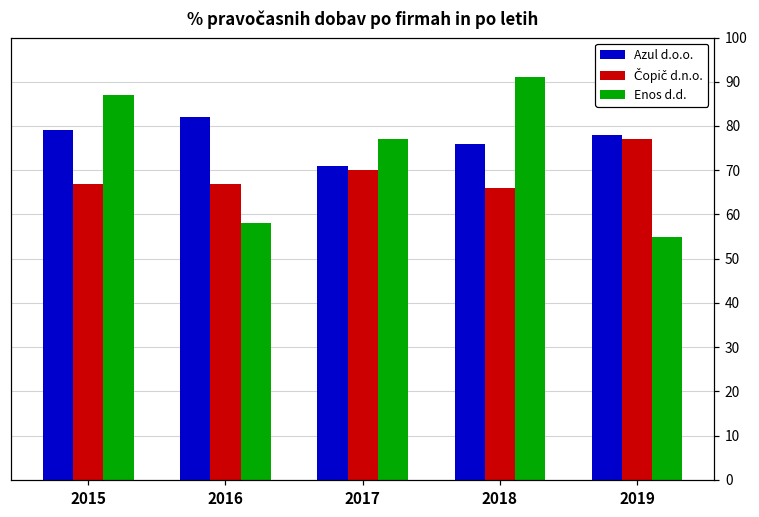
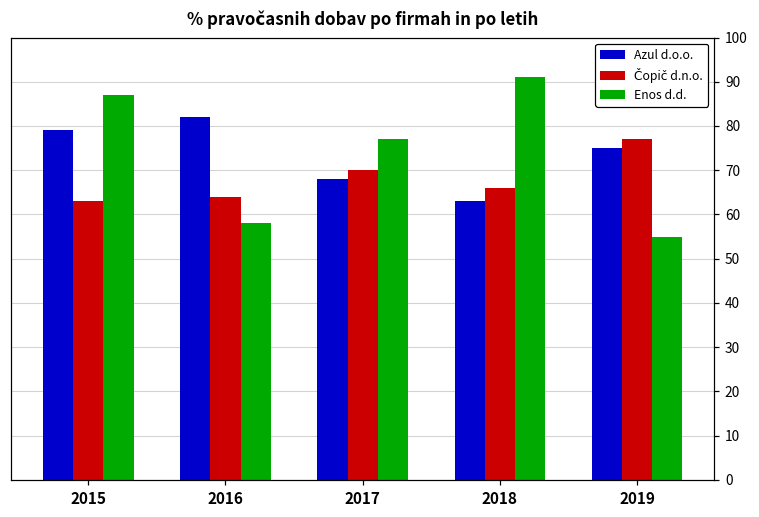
Čopič d.n.o., 2015: 67 -> 63
Čopič d.n.o., 2016: 67 -> 64
Azul d.o.o., 2017: 71 -> 68
Azul d.o.o., 2018: 76 -> 63
Azul d.o.o., 2019: 78 -> 75
